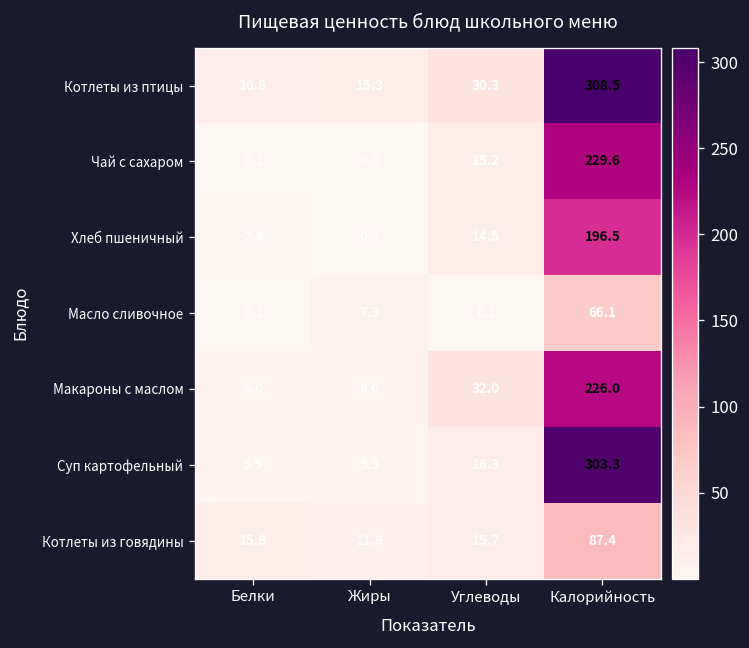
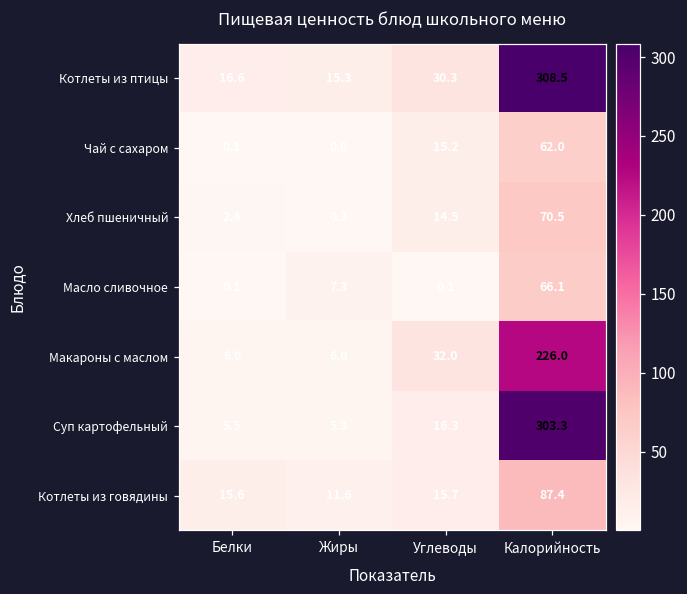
Чай с сахаром, Калорийность: 229.6 -> 62.0
Хлеб пшеничный, Калорийность: 196.5 -> 70.5
